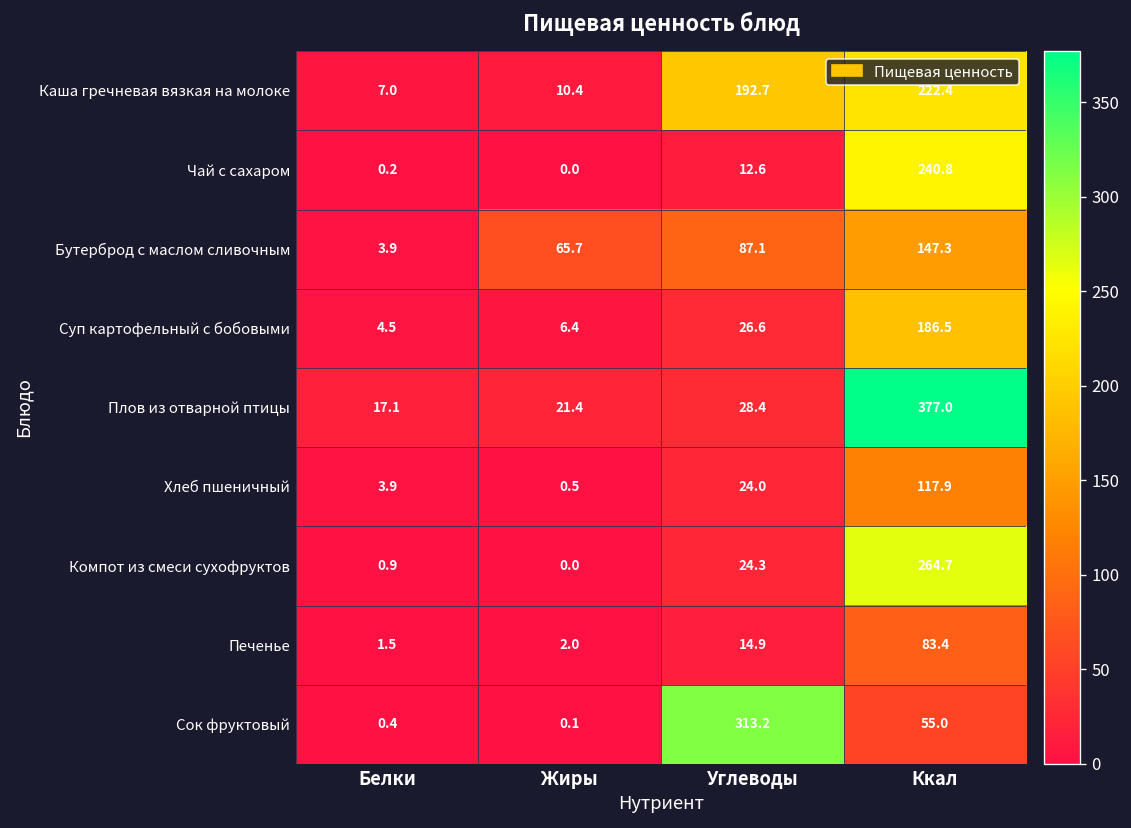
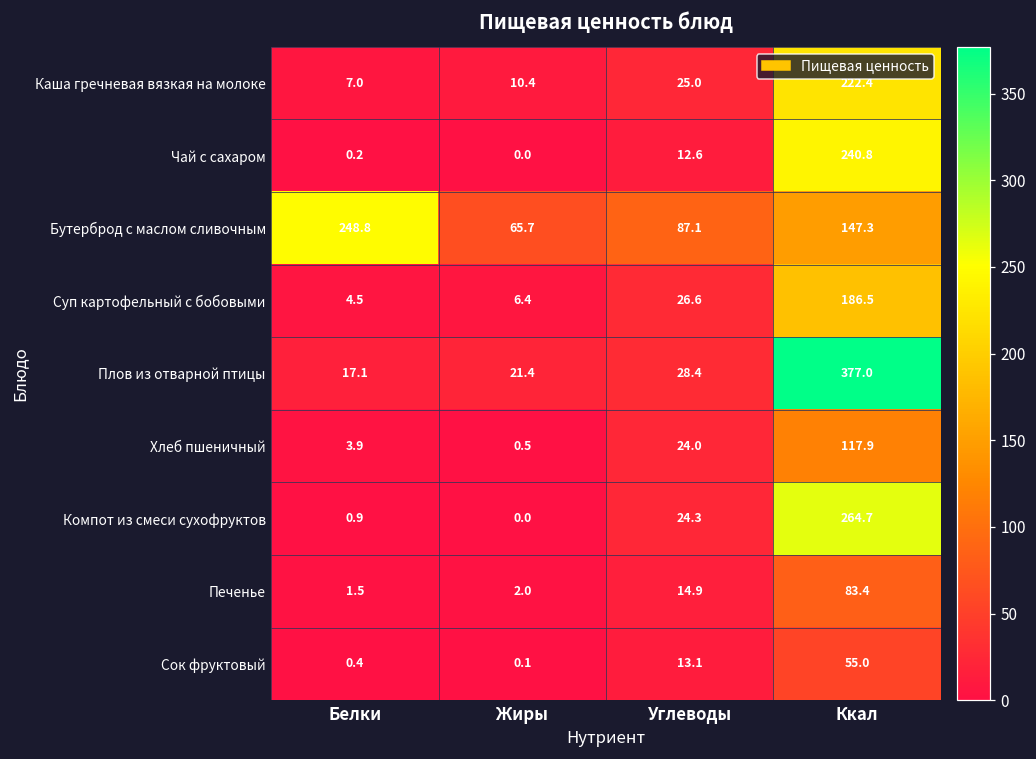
Каша гречневая вязкая на молоке, Углеводы: 192.7 -> 25.0
Бутерброд с маслом сливочным, Белки: 3.9 -> 248.8
Сок фруктовый, Углеводы: 313.2 -> 13.1
